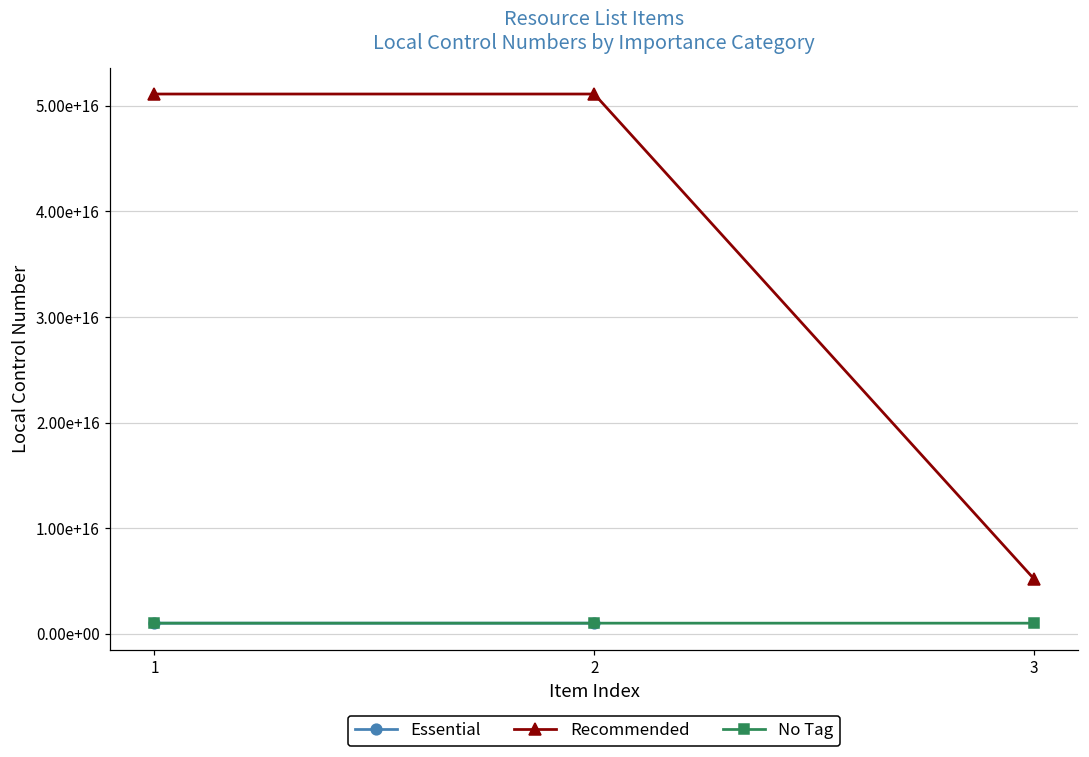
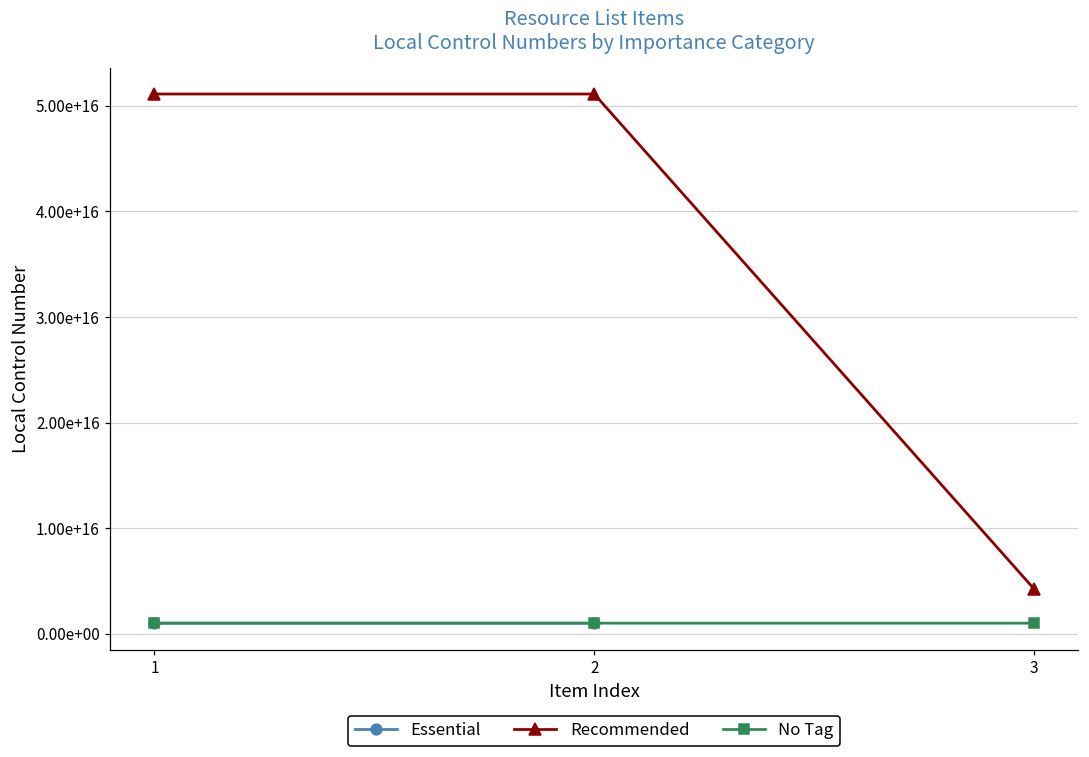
Recommended, 3: 5000000000000000 -> 4000000000000000
